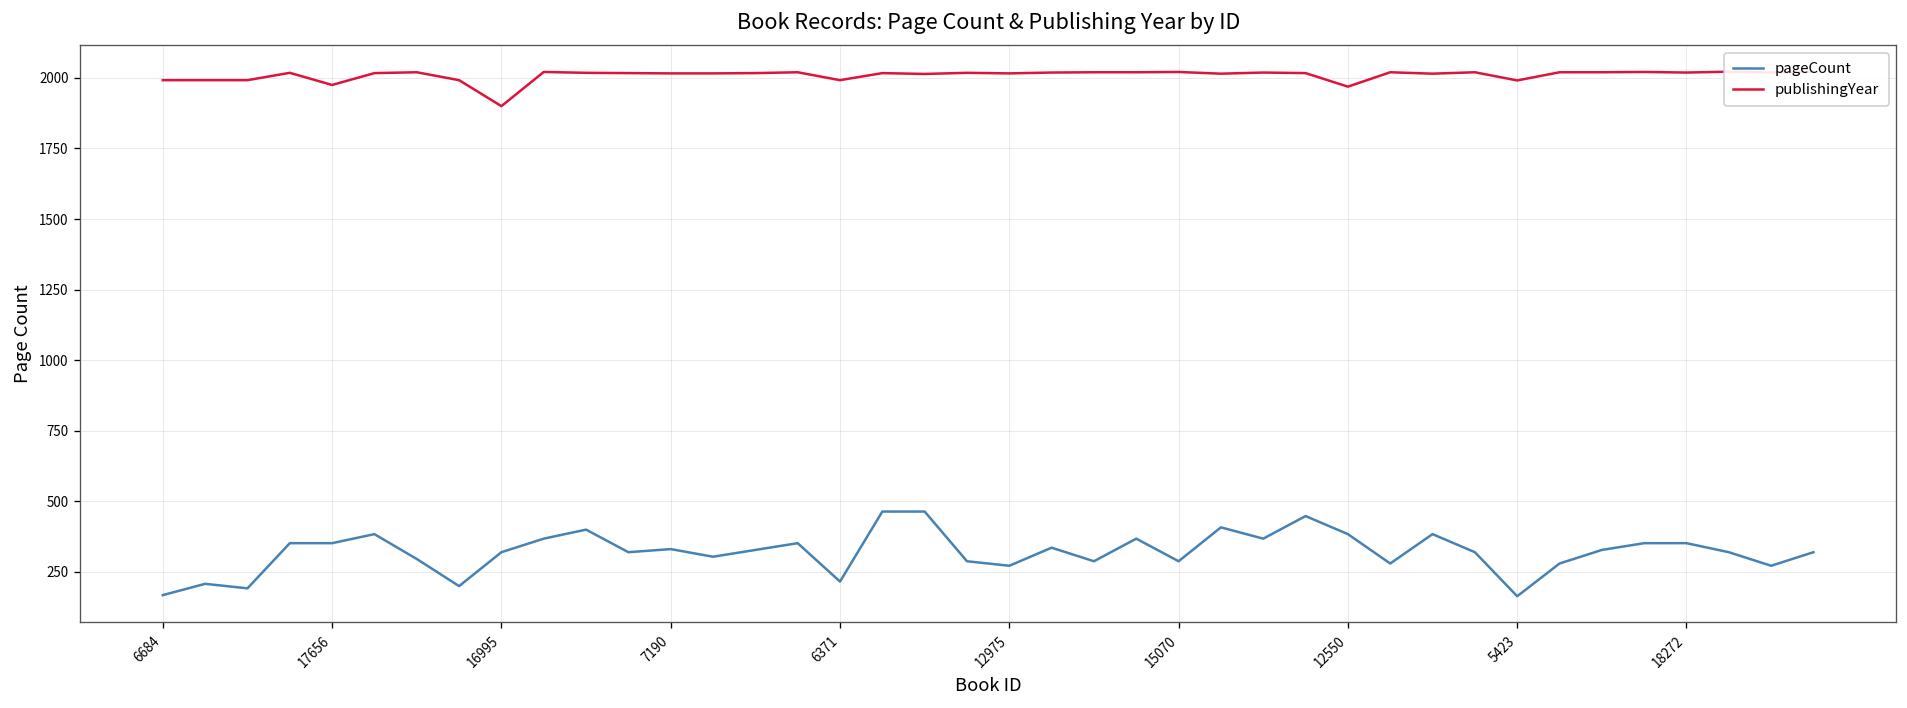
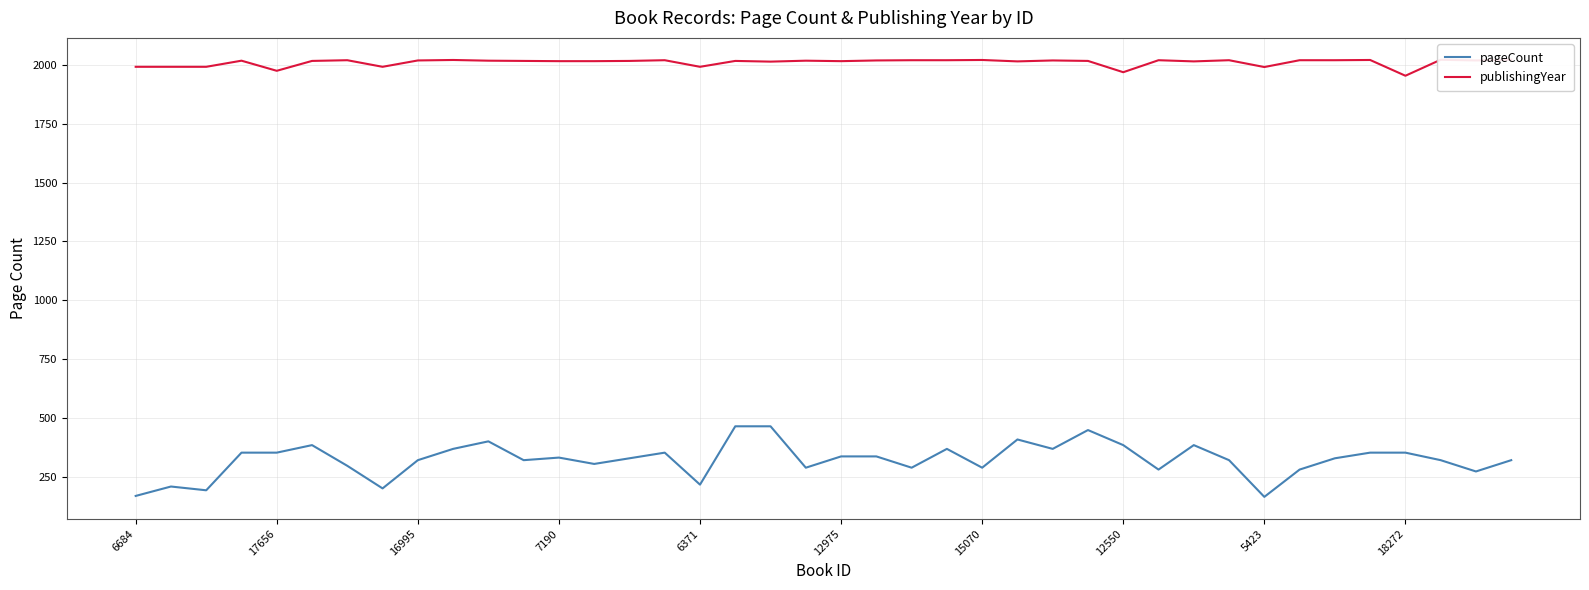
publishingYear, 16995: 1900 -> 2020
pageCount, 12975: 270 -> 340
publishingYear, 18272: 2020 -> 1950
